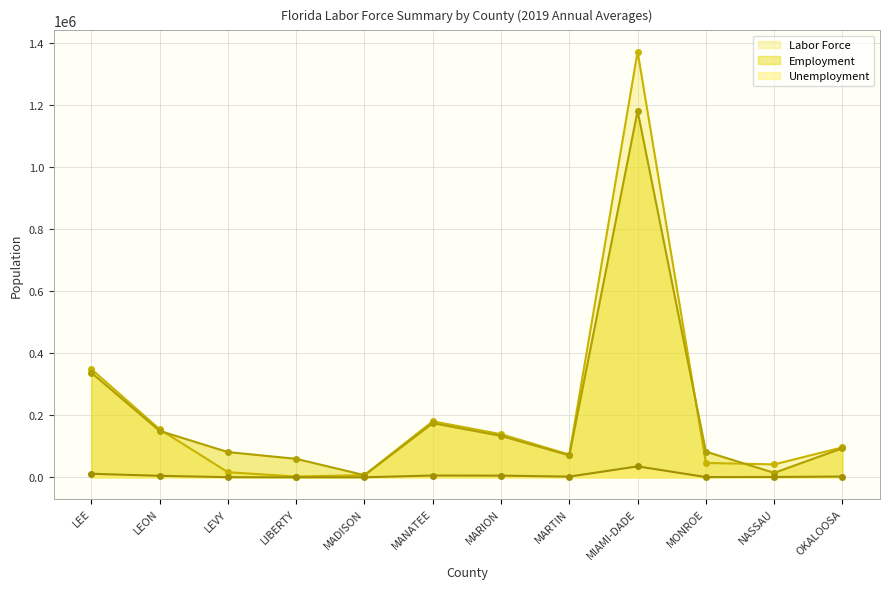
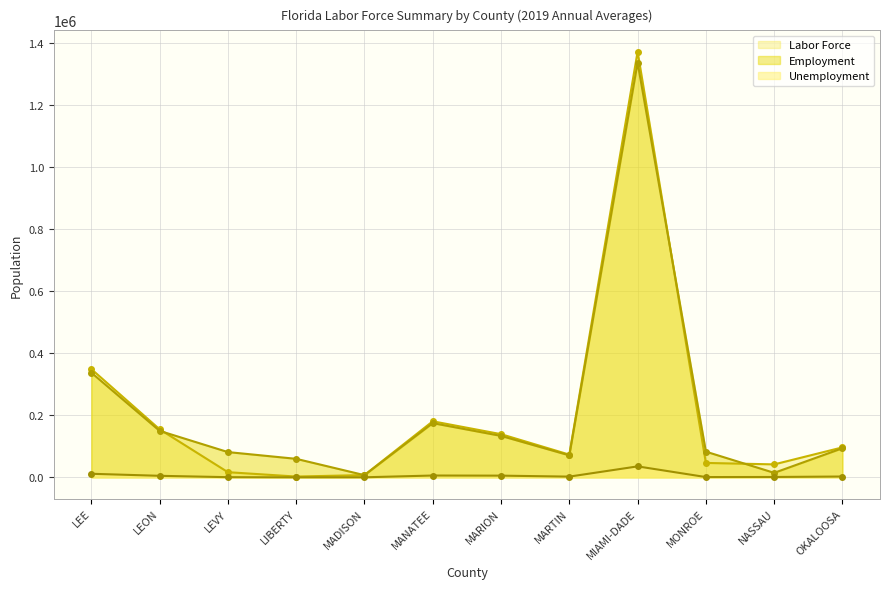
Employment, MIAMI-DADE: 1180000 -> 1340000
